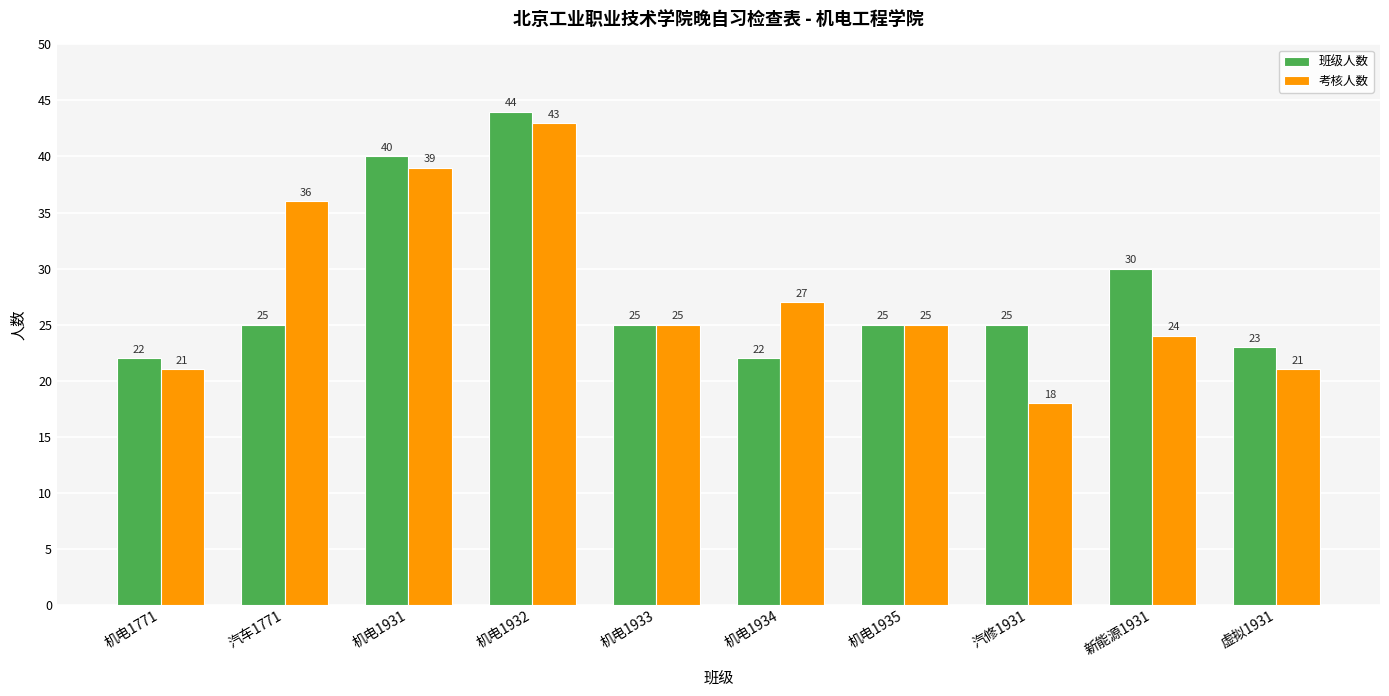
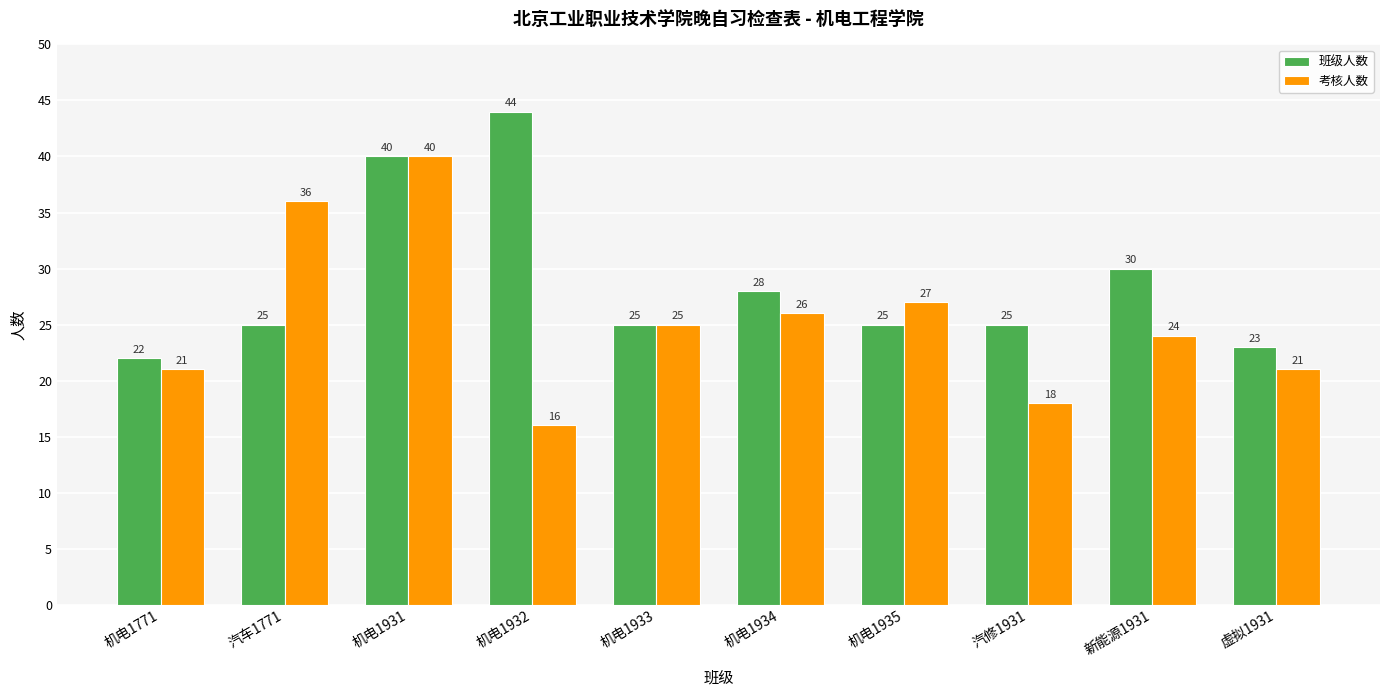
考核人数, 机电1931: 39 -> 40
考核人数, 机电1932: 43 -> 16
班级人数, 机电1934: 22 -> 28
考核人数, 机电1934: 27 -> 26
考核人数, 机电1935: 25 -> 27
